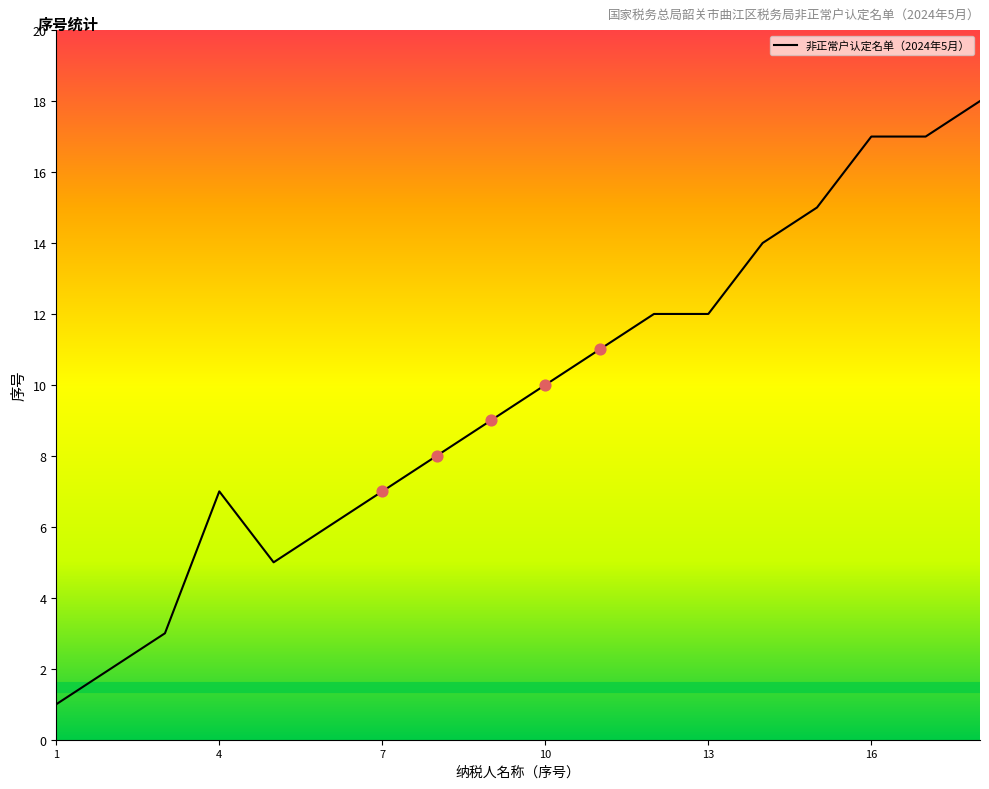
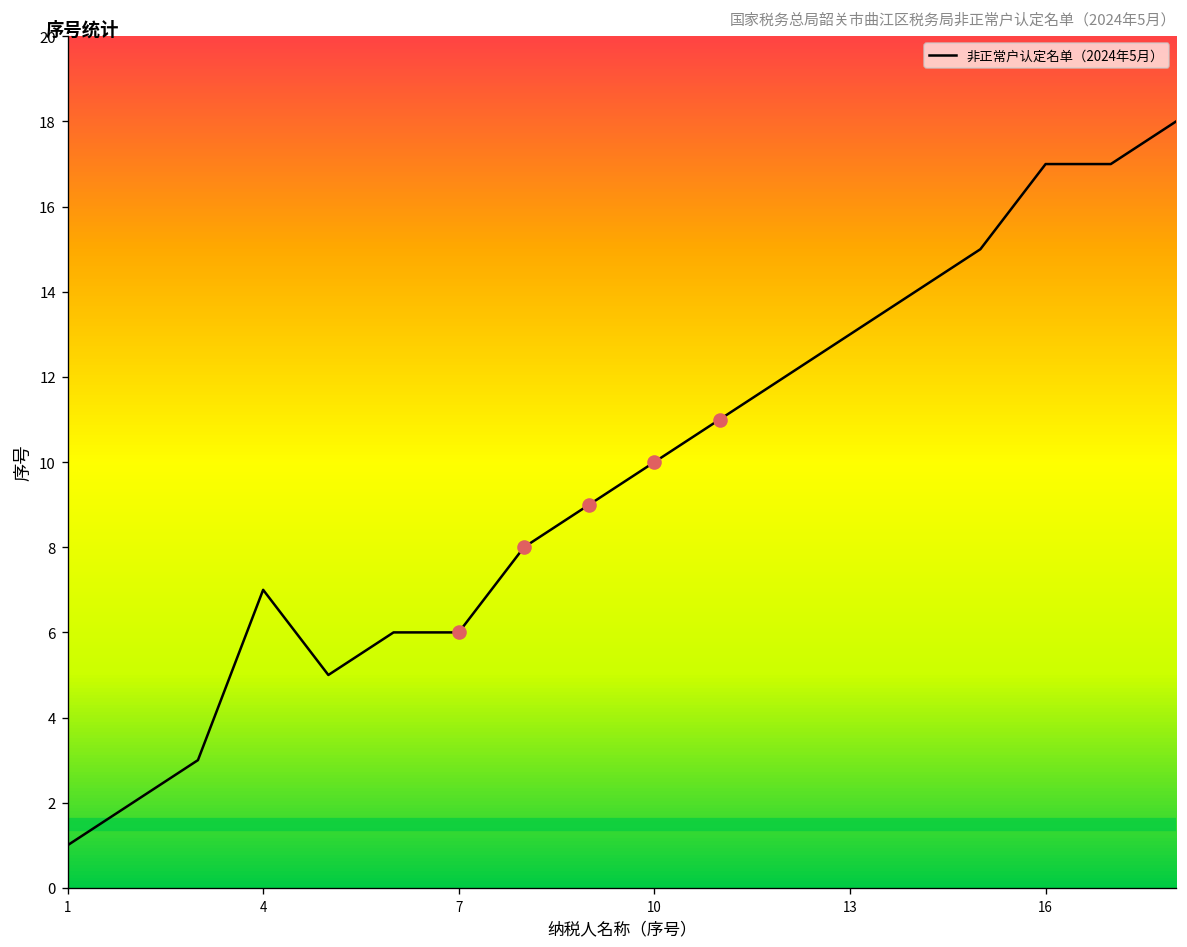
非正常户认定名单（2024年5月）, 7: 7 -> 6
非正常户认定名单（2024年5月）, 13: 12 -> 13
